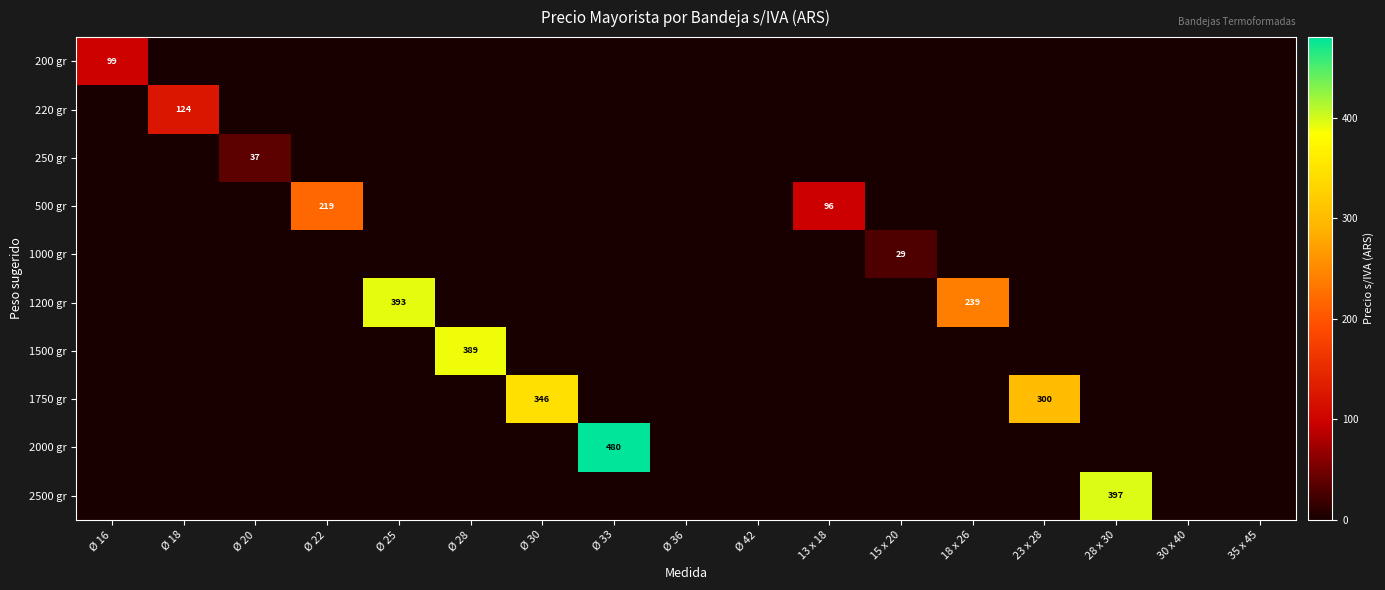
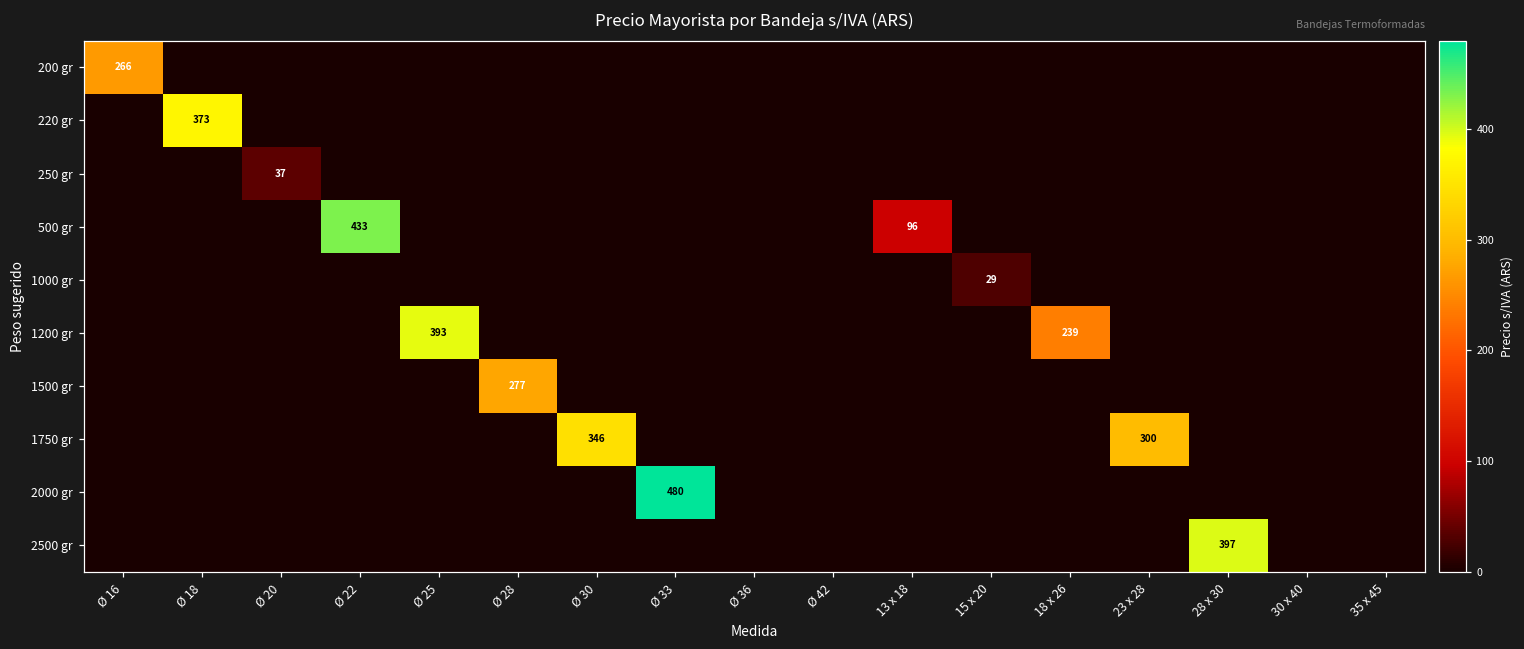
200 gr, Ø 16: 99 -> 266
220 gr, Ø 18: 124 -> 373
500 gr, Ø 22: 219 -> 433
1500 gr, Ø 28: 389 -> 277
